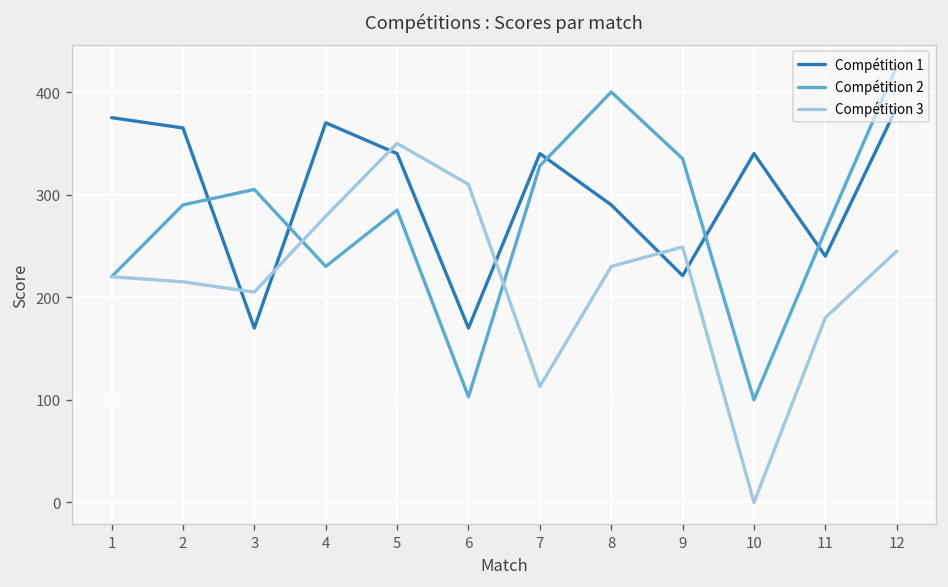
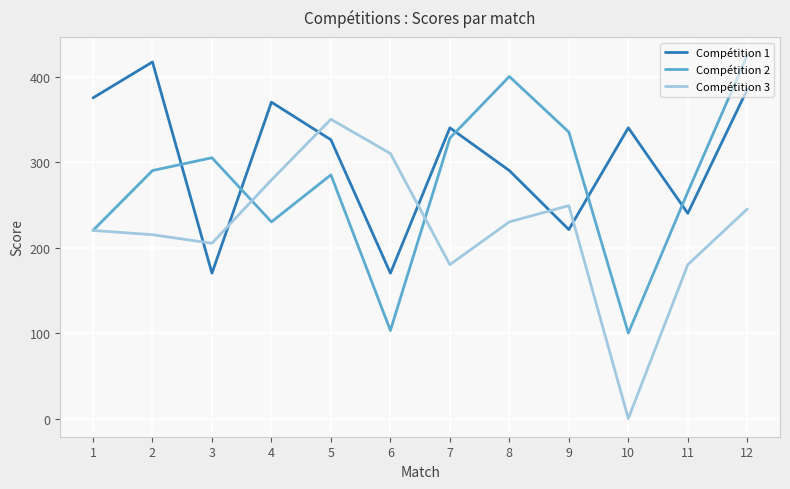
Compétition 1, 2: 370 -> 420
Compétition 1, 5: 340 -> 330
Compétition 3, 7: 110 -> 180
